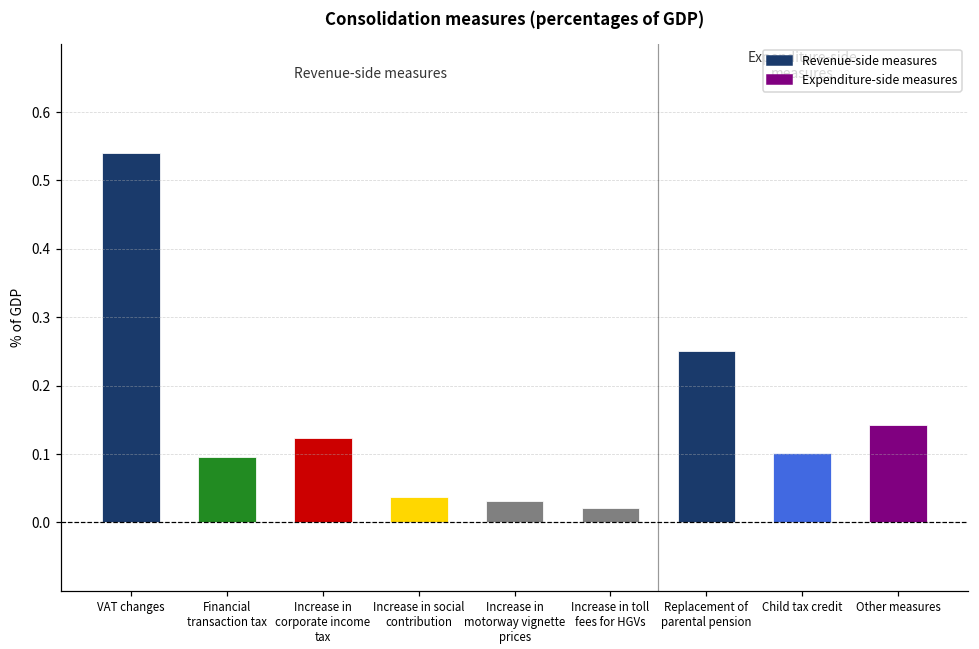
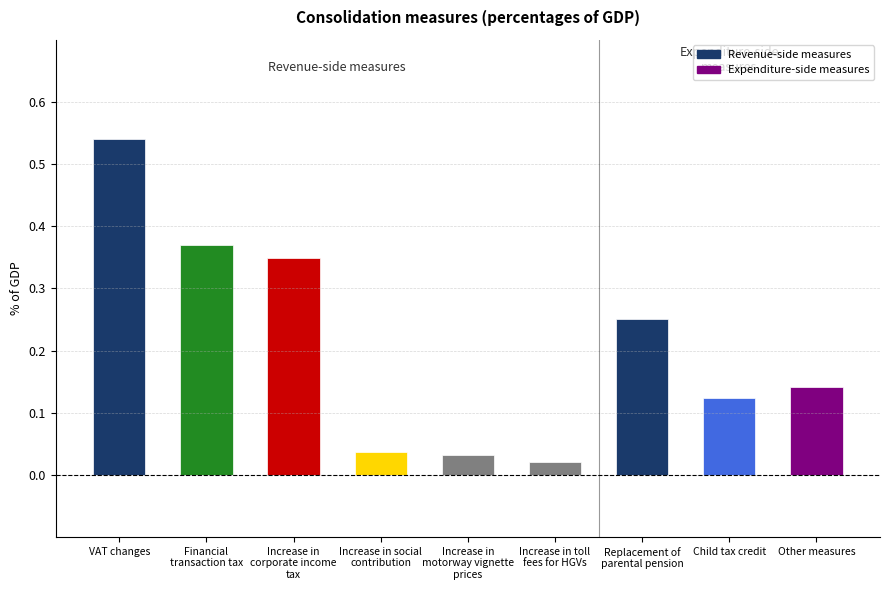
Financial transaction tax: 0.10 -> 0.37
Increase in corporate income tax: 0.12 -> 0.35
Child tax credit: 0.10 -> 0.12
